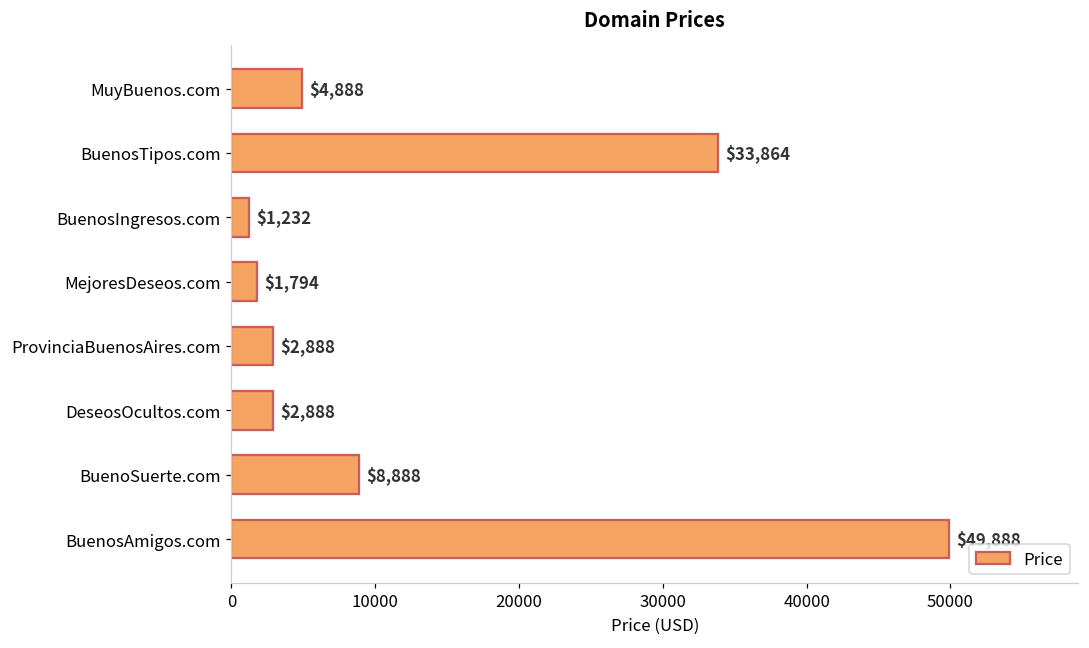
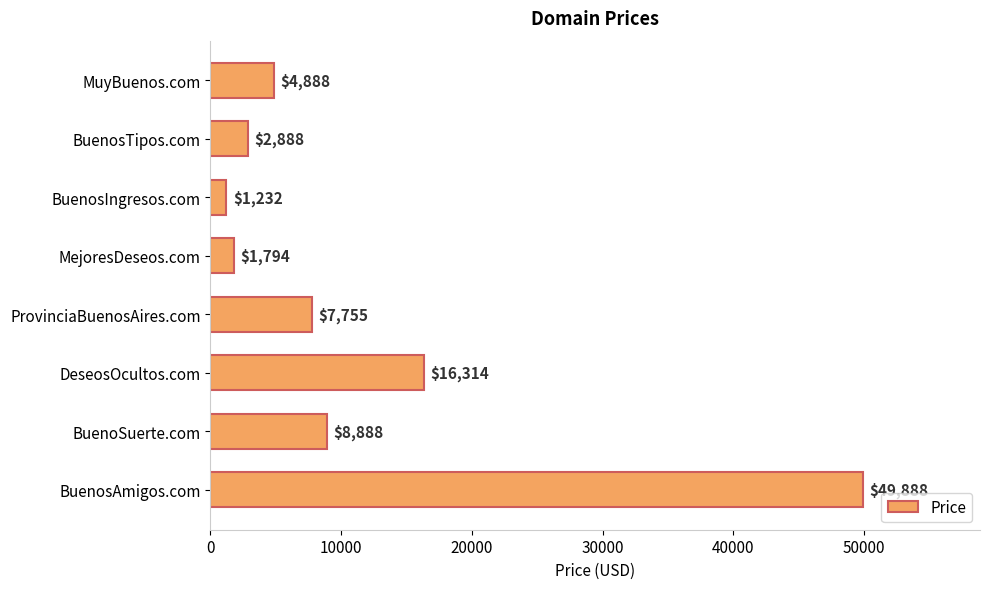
BuenosTipos.com: $33,864 -> $2,888
ProvinciaBuenosAires.com: $2,888 -> $7,755
DeseosOcultos.com: $2,888 -> $16,314
